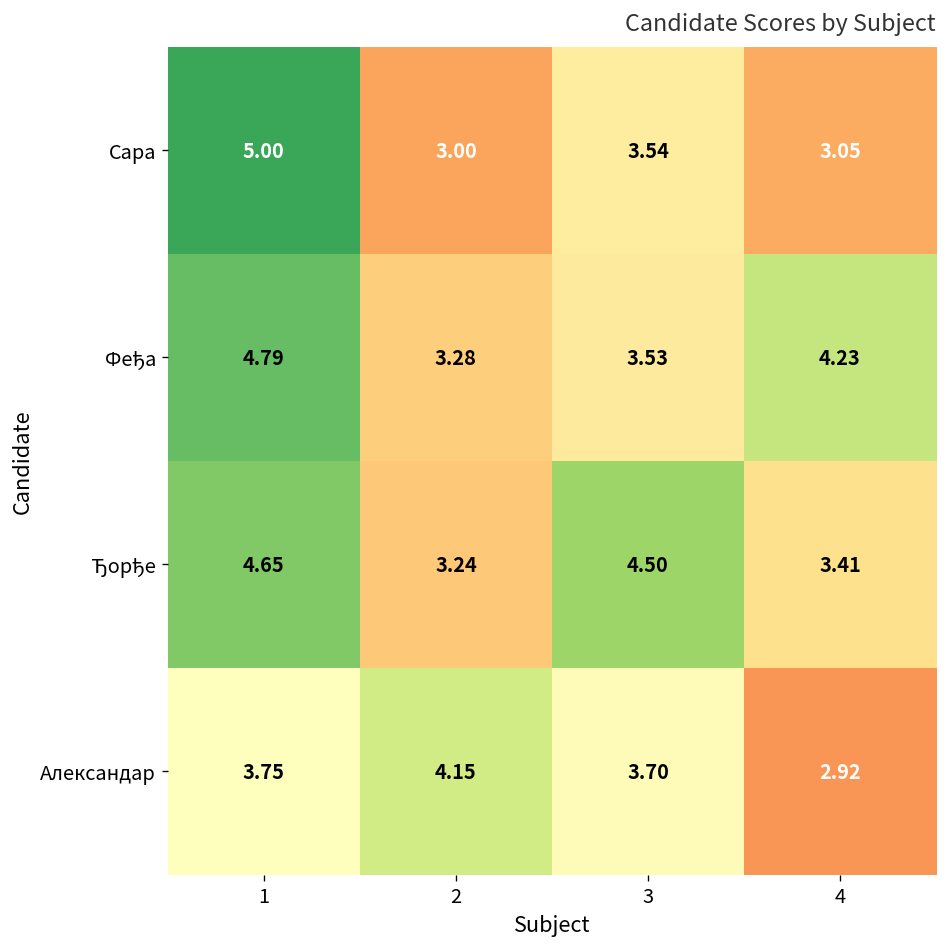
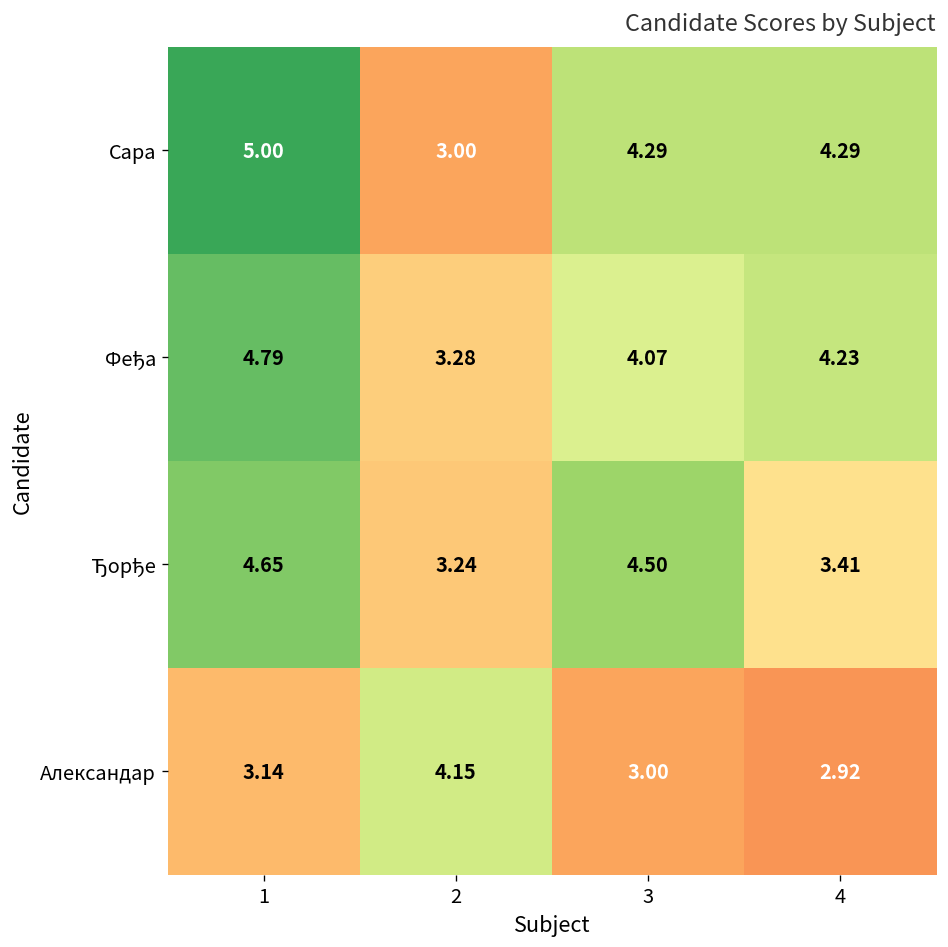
Сара, 3: 3.54 -> 4.29
Сара, 4: 3.05 -> 4.29
Феђа, 3: 3.53 -> 4.07
Александар, 1: 3.75 -> 3.14
Александар, 3: 3.70 -> 3.00
